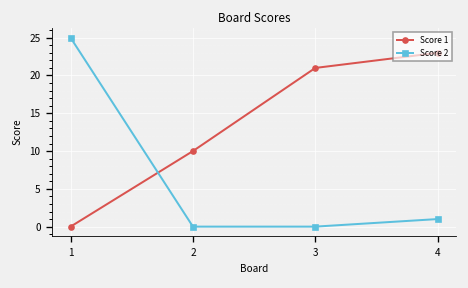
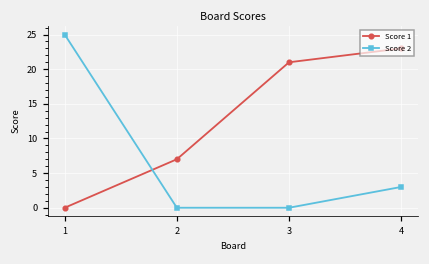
Score 1, 2: 10 -> 7
Score 2, 4: 1 -> 3
